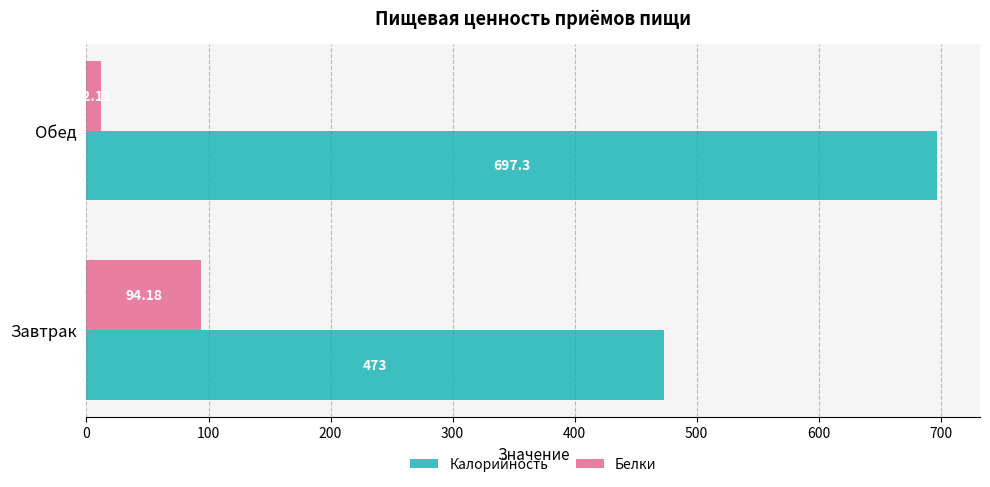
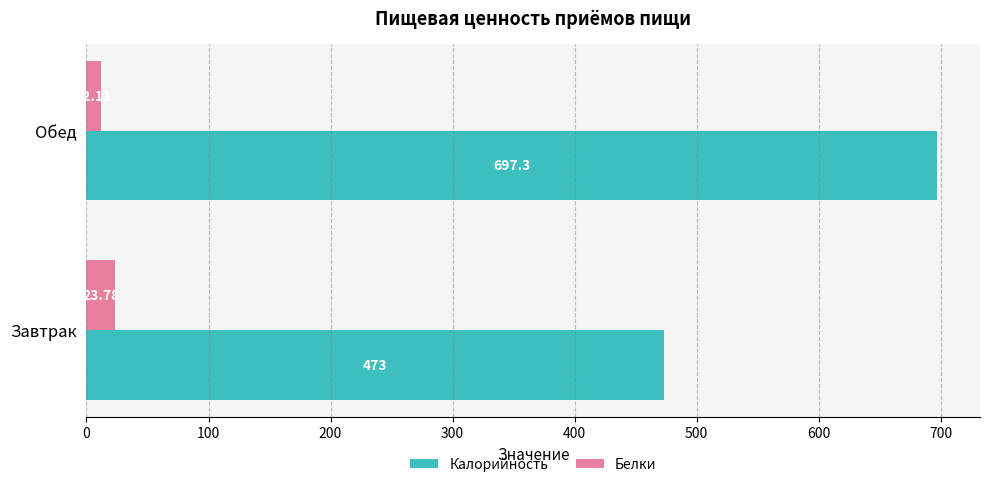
Белки, Завтрак: 94.18 -> 23.78
